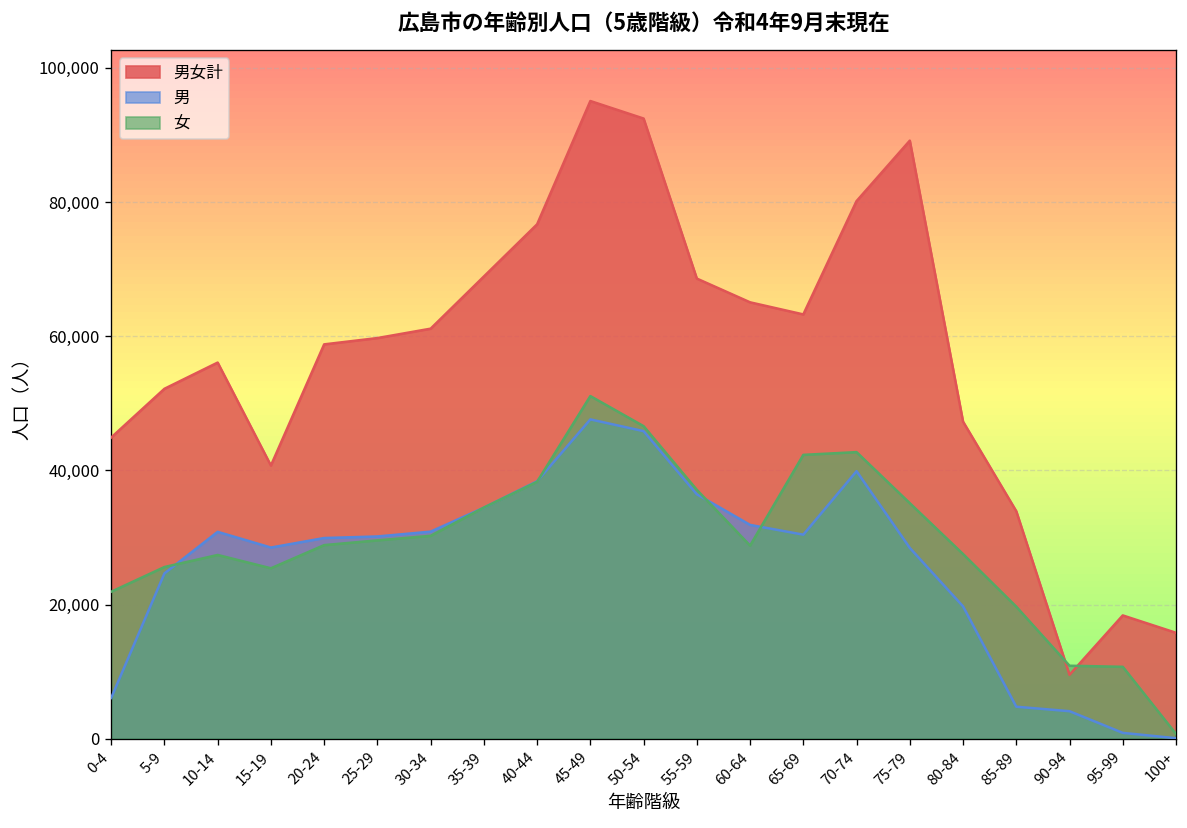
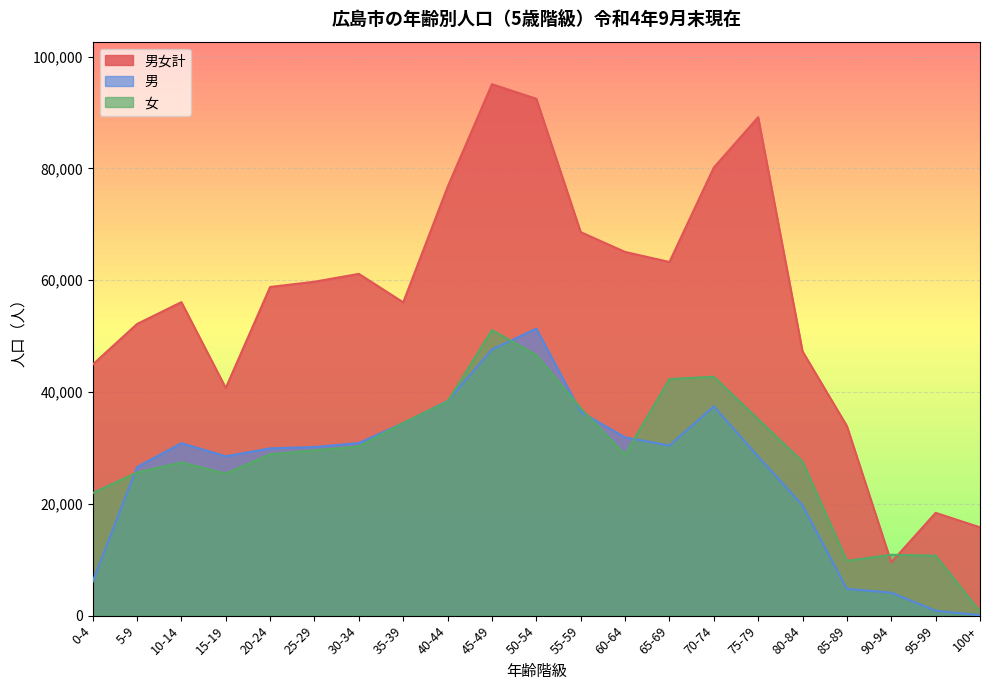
男, 5-9: 25,000 -> 27,000
男女計, 35-39: 69,000 -> 56,000
男, 50-54: 46,000 -> 51,000
男, 70-74: 40,000 -> 37,000
女, 85-89: 20,000 -> 10,000
